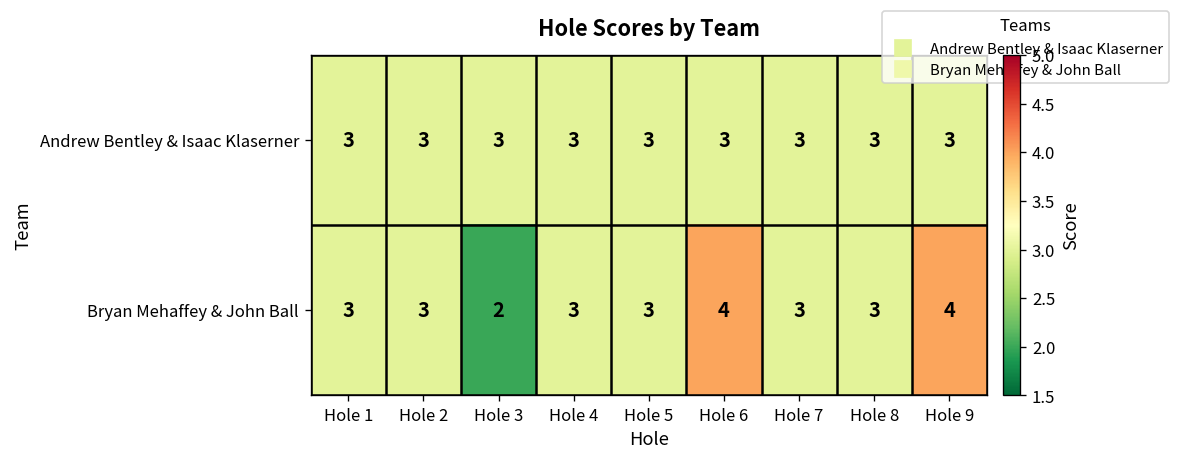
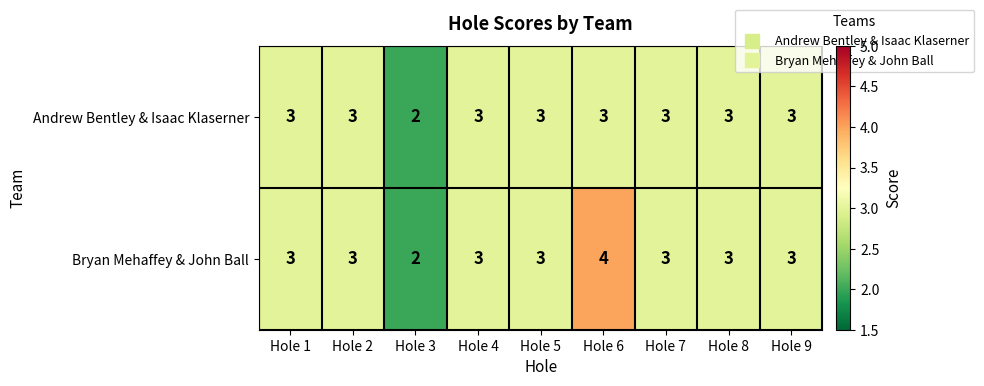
Andrew Bentley & Isaac Klaserner, Hole 3: 3 -> 2
Bryan Mehaffey & John Ball, Hole 9: 4 -> 3
